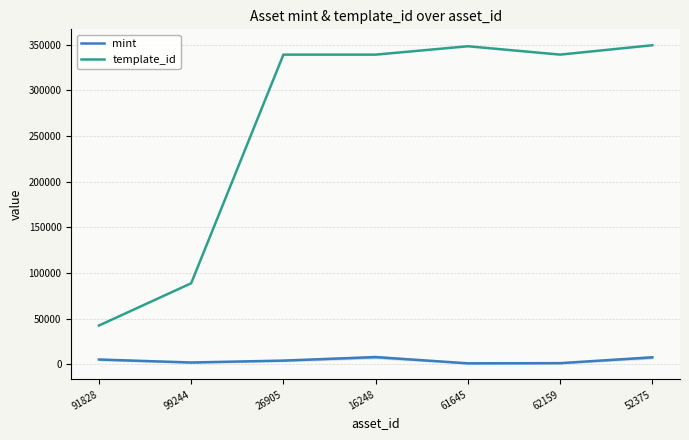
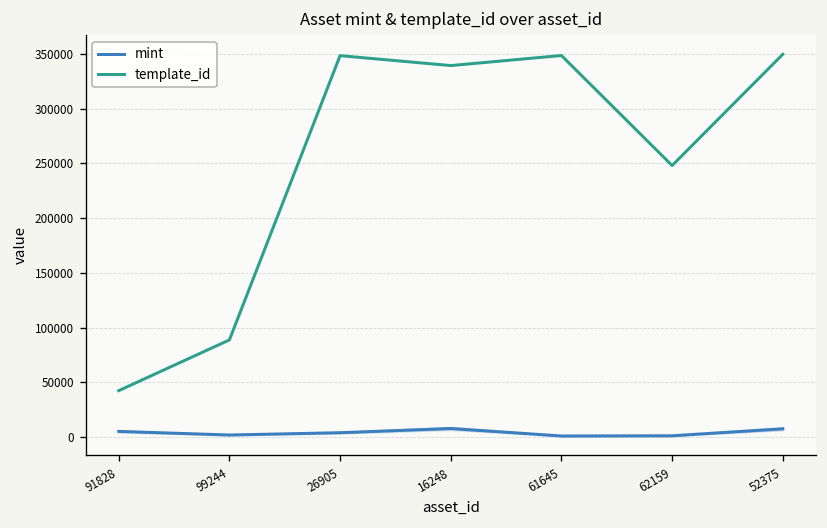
template_id, 26905: 340000 -> 350000
template_id, 62159: 340000 -> 250000
